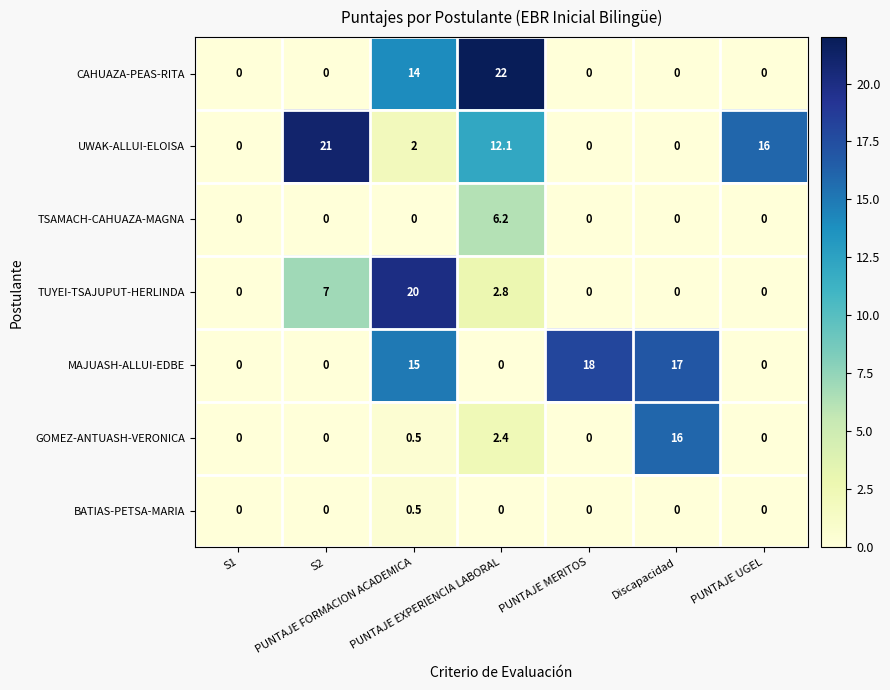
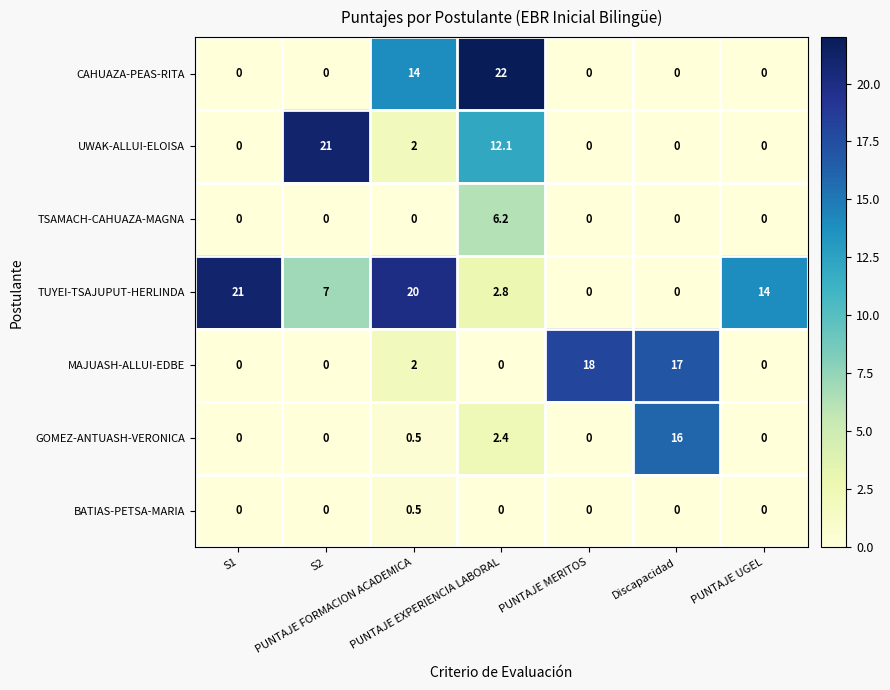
UWAK-ALLUI-ELOISA, PUNTAJE UGEL: 16 -> 0
TUYEI-TSAJUPUT-HERLINDA, S1: 0 -> 21
TUYEI-TSAJUPUT-HERLINDA, PUNTAJE UGEL: 0 -> 14
MAJUASH-ALLUI-EDBE, PUNTAJE FORMACION ACADEMICA: 15 -> 2
